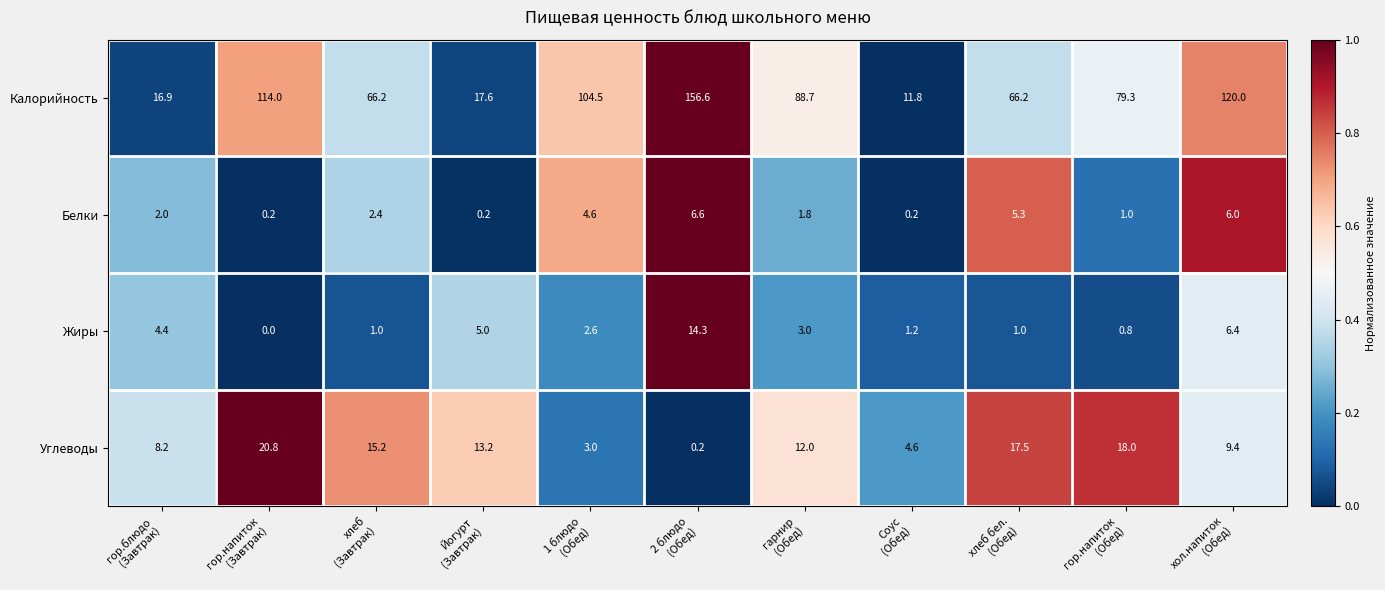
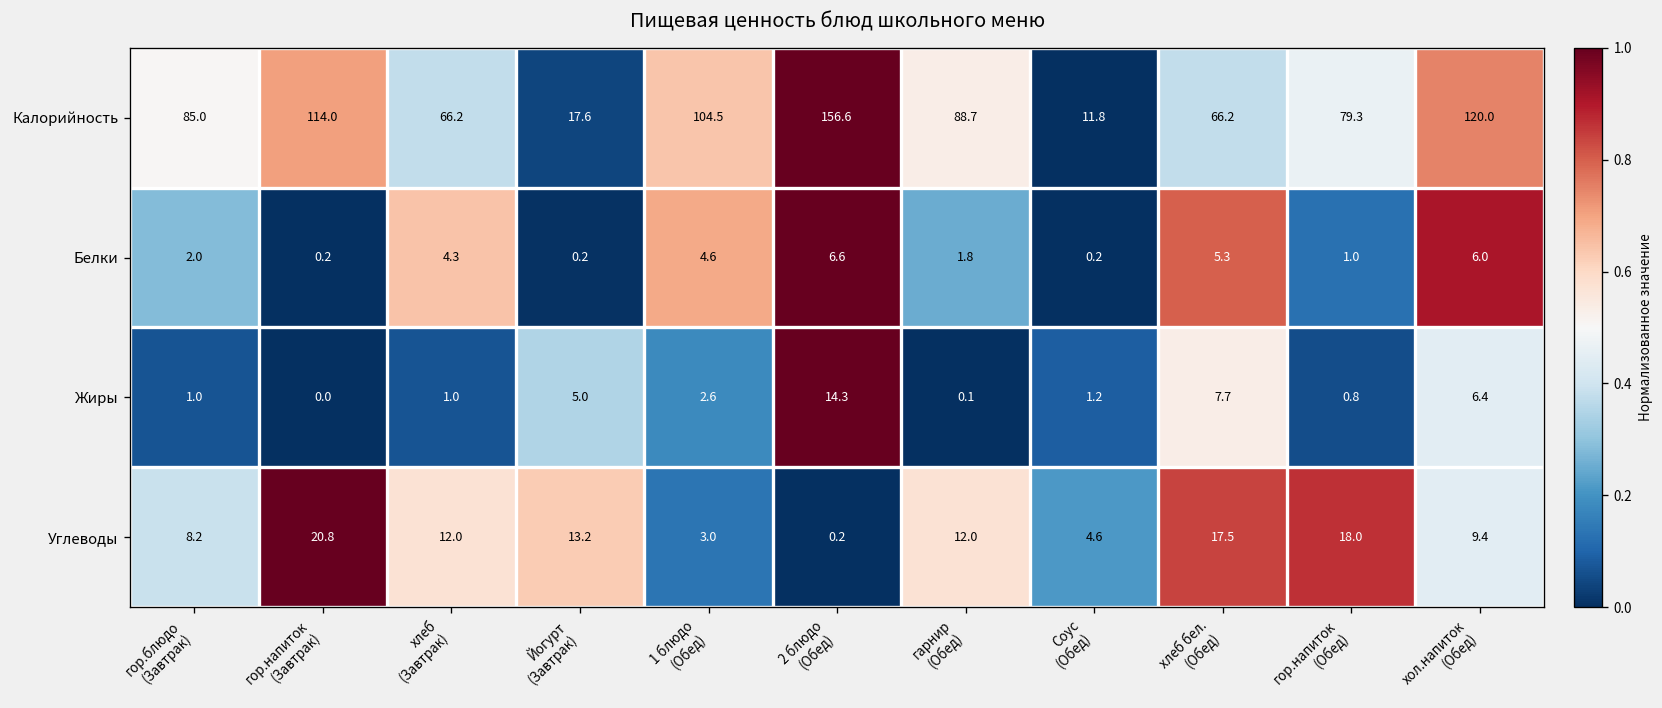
Калорийность, гор.блюдо (Завтрак): 16.9 -> 85.0
Белки, хлеб (Завтрак): 2.4 -> 4.3
Жиры, гор.блюдо (Завтрак): 4.4 -> 1.0
Жиры, гарнир (Обед): 3.0 -> 0.1
Жиры, хлеб бел. (Обед): 1.0 -> 7.7
Углеводы, хлеб (Завтрак): 15.2 -> 12.0
